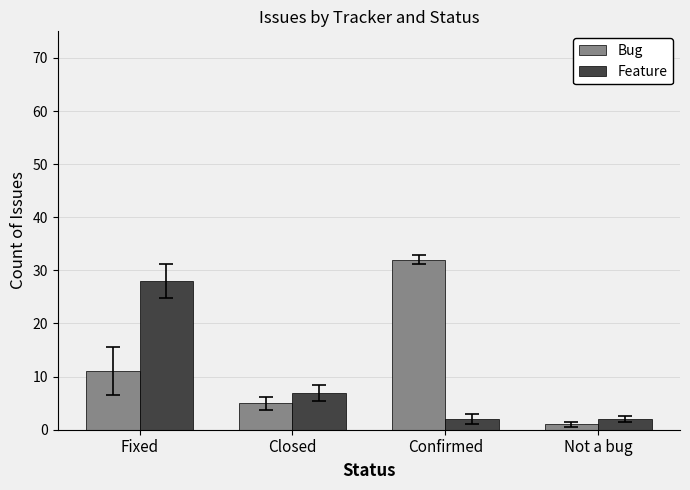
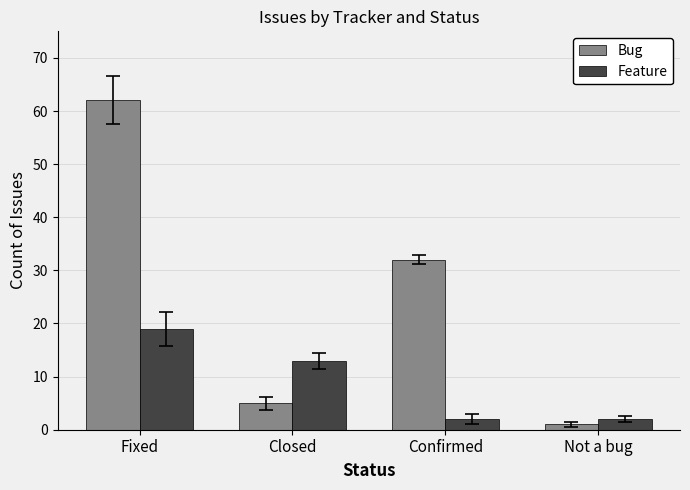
Bug, Fixed: 11 -> 62
Feature, Fixed: 28 -> 19
Feature, Closed: 7 -> 13
